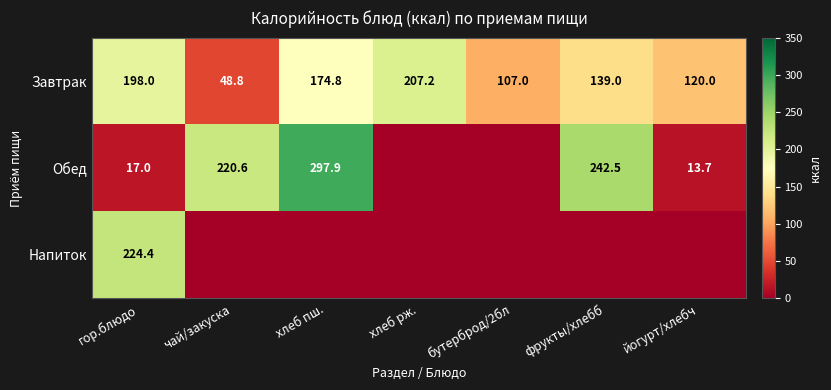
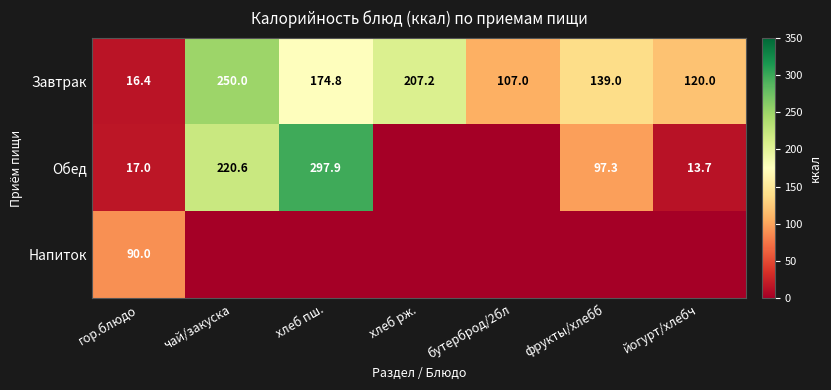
Завтрак, гор.блюдо: 198.0 -> 16.4
Завтрак, чай/закуска: 48.8 -> 250.0
Обед, фрукты/хлебб: 242.5 -> 97.3
Напиток, гор.блюдо: 224.4 -> 90.0
